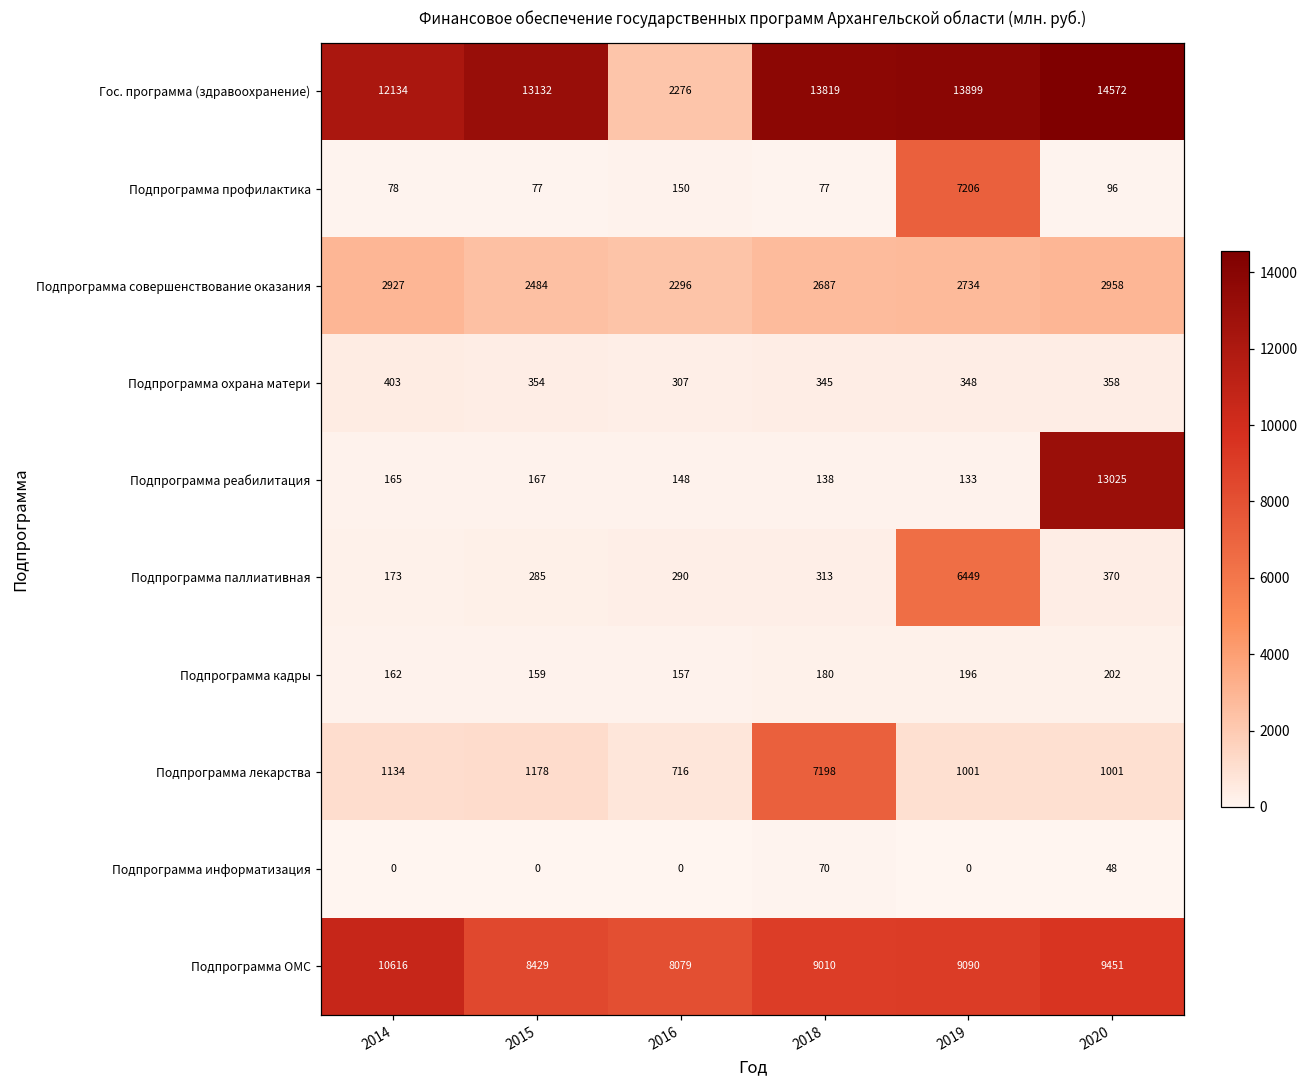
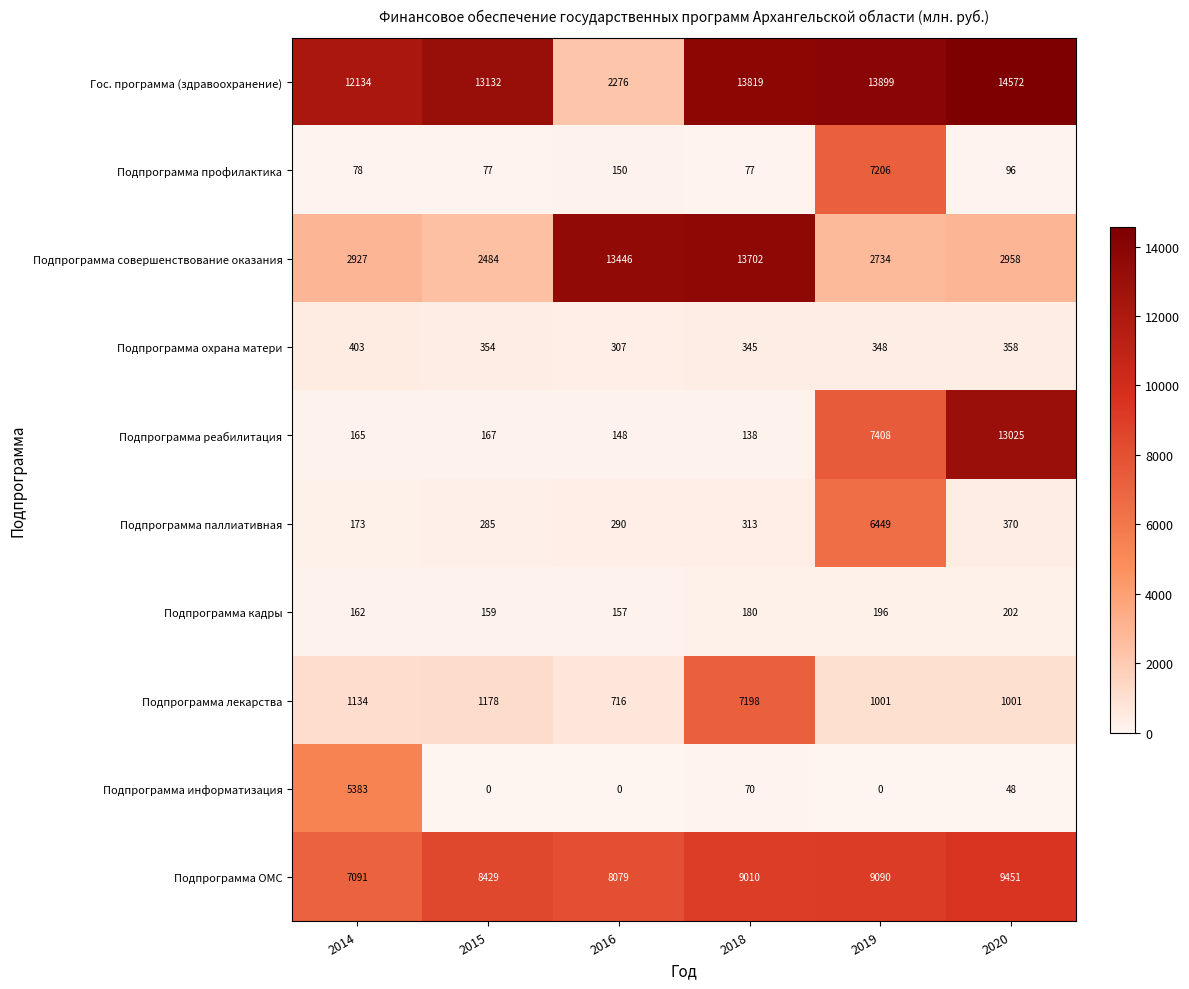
Подпрограмма совершенствование оказания, 2016: 2296 -> 13446
Подпрограмма совершенствование оказания, 2018: 2687 -> 13702
Подпрограмма реабилитация, 2019: 133 -> 7408
Подпрограмма информатизация, 2014: 0 -> 5383
Подпрограмма ОМС, 2014: 10616 -> 7091
